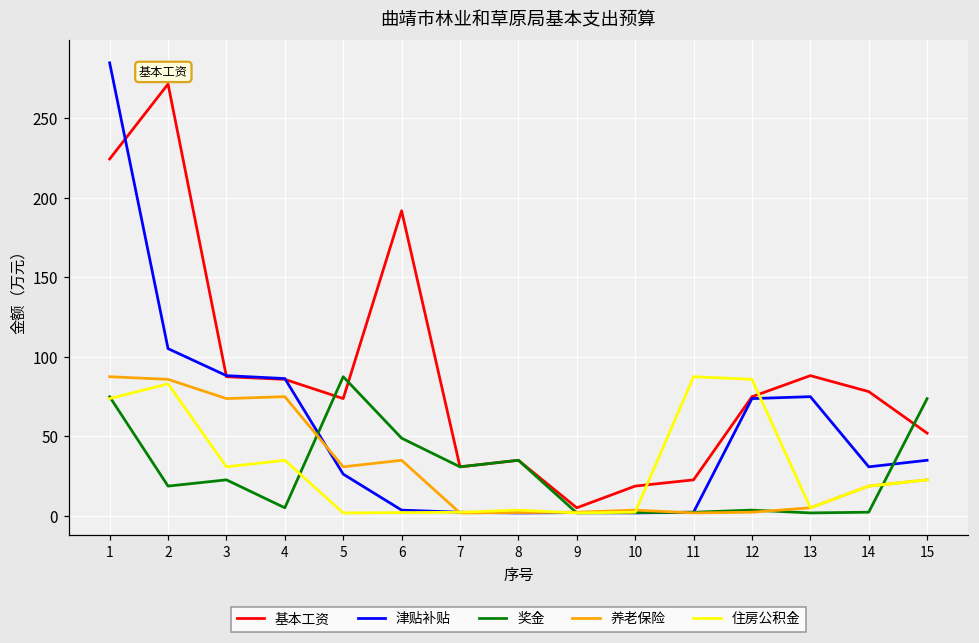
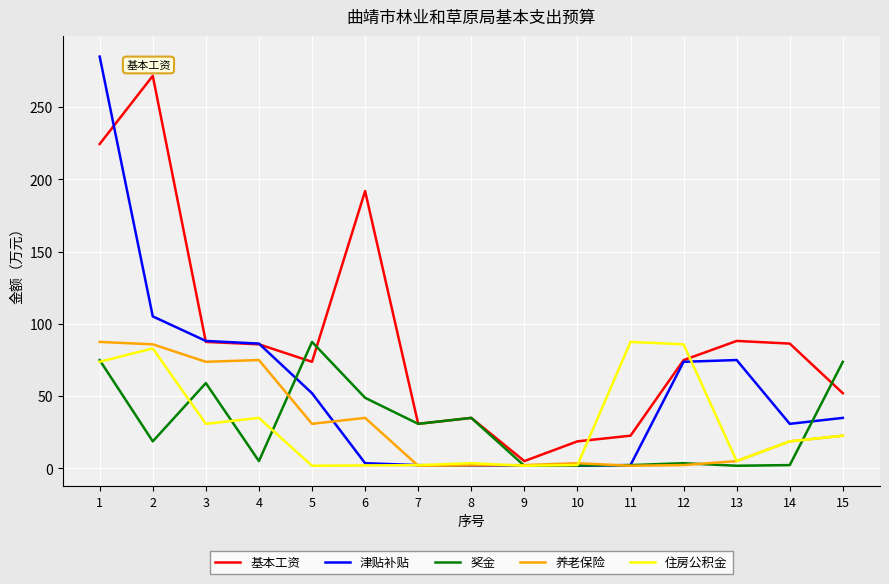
奖金, 3: 23 -> 59
津贴补贴, 5: 26 -> 52
基本工资, 14: 78 -> 86
